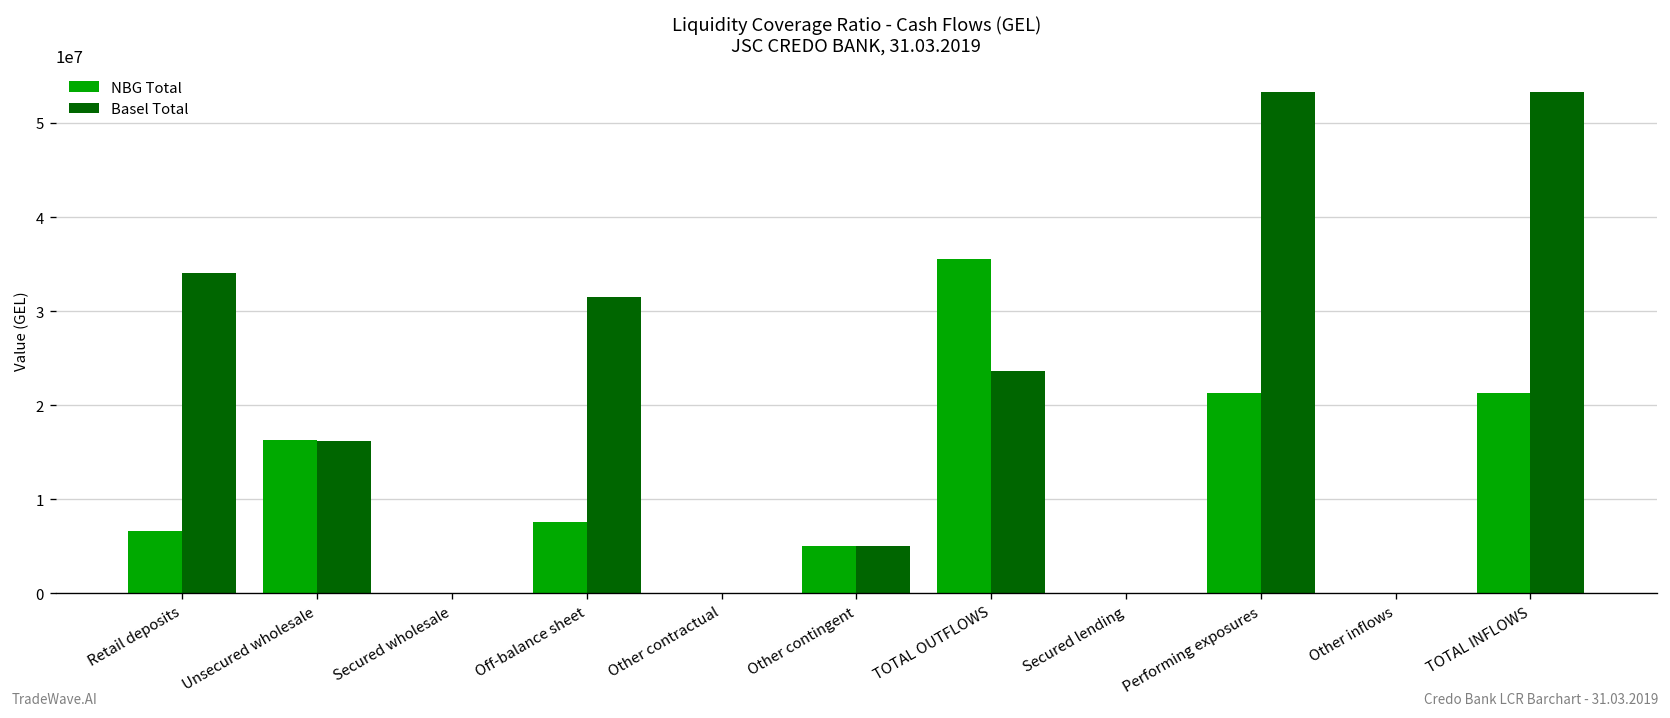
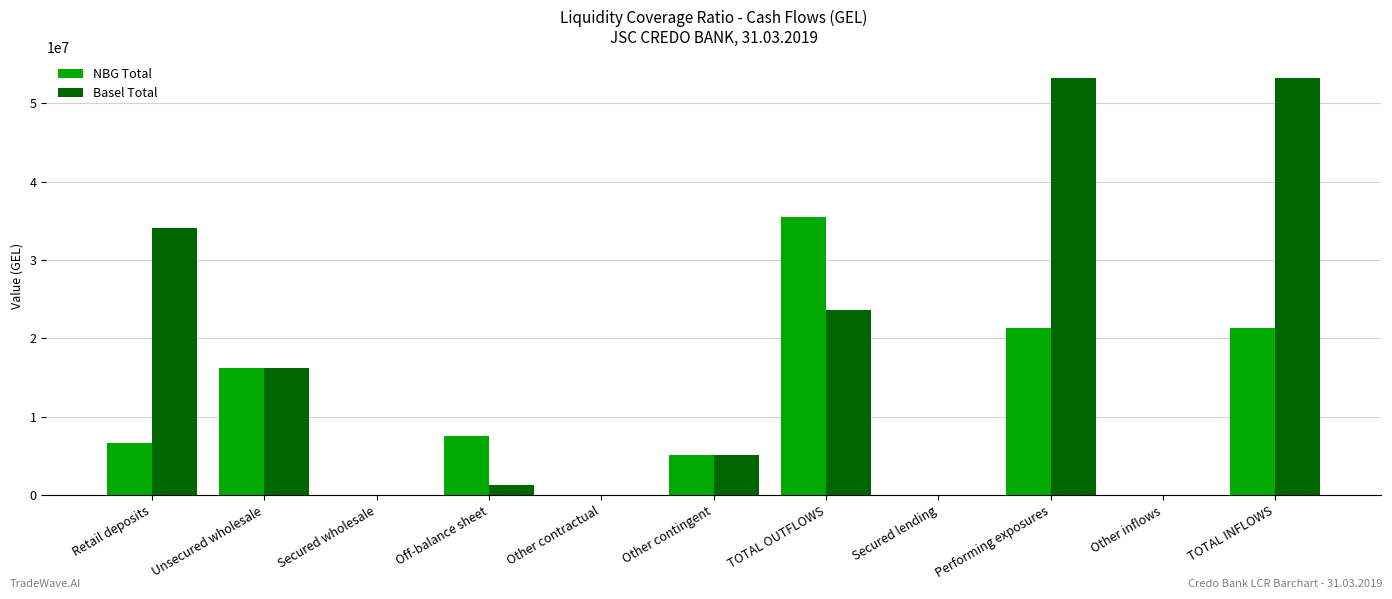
Basel Total, Off-balance sheet: 32000000 -> 1000000
